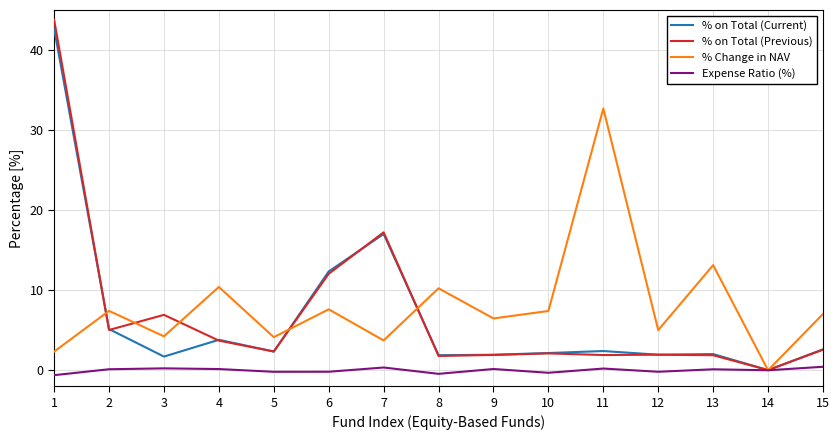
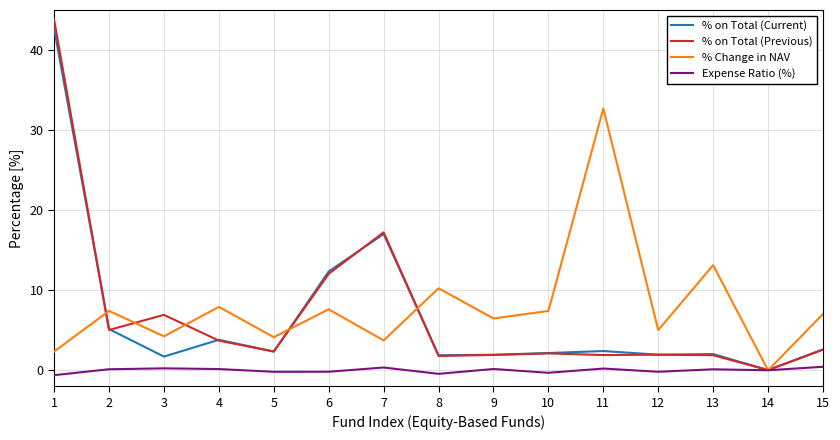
% Change in NAV, 4: 10 -> 8
